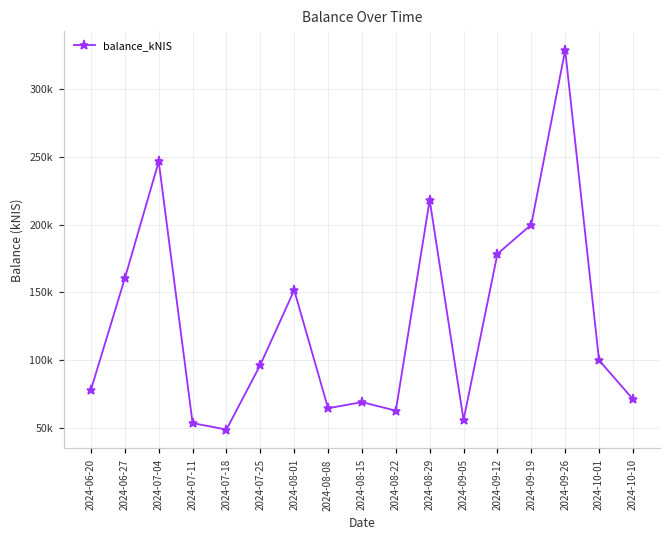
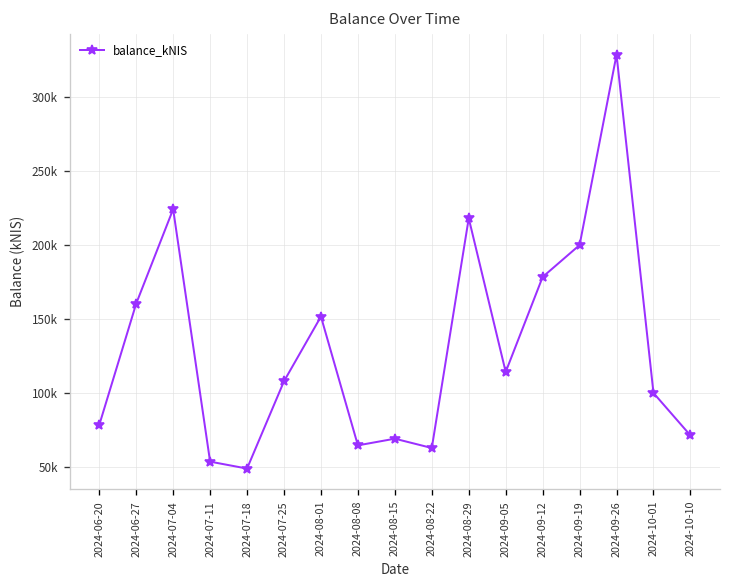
2024-07-04: 247000 -> 224000
2024-07-25: 97000 -> 108000
2024-09-05: 56000 -> 114000
